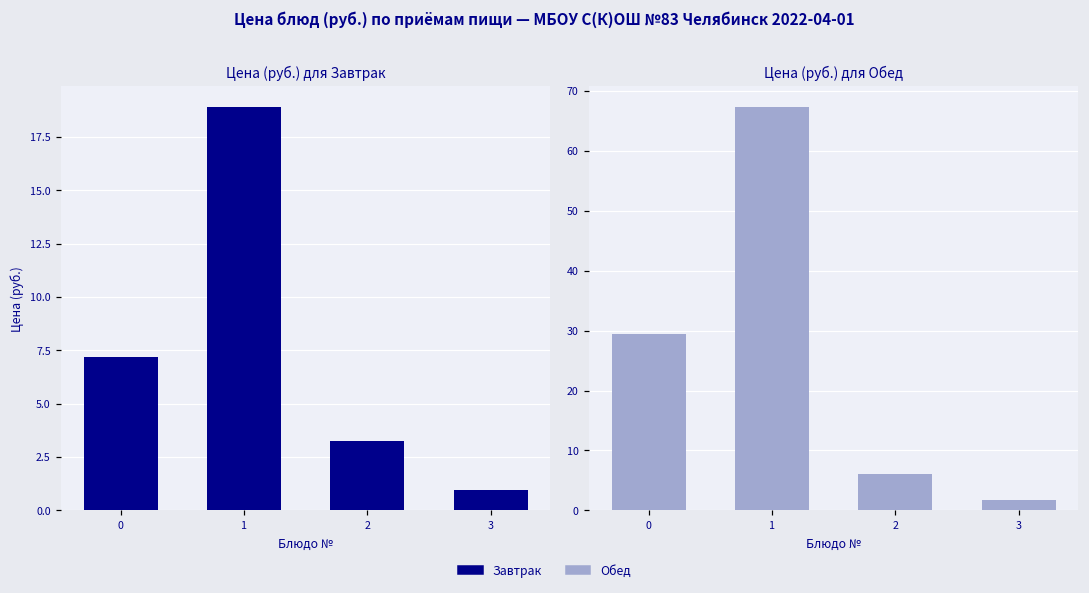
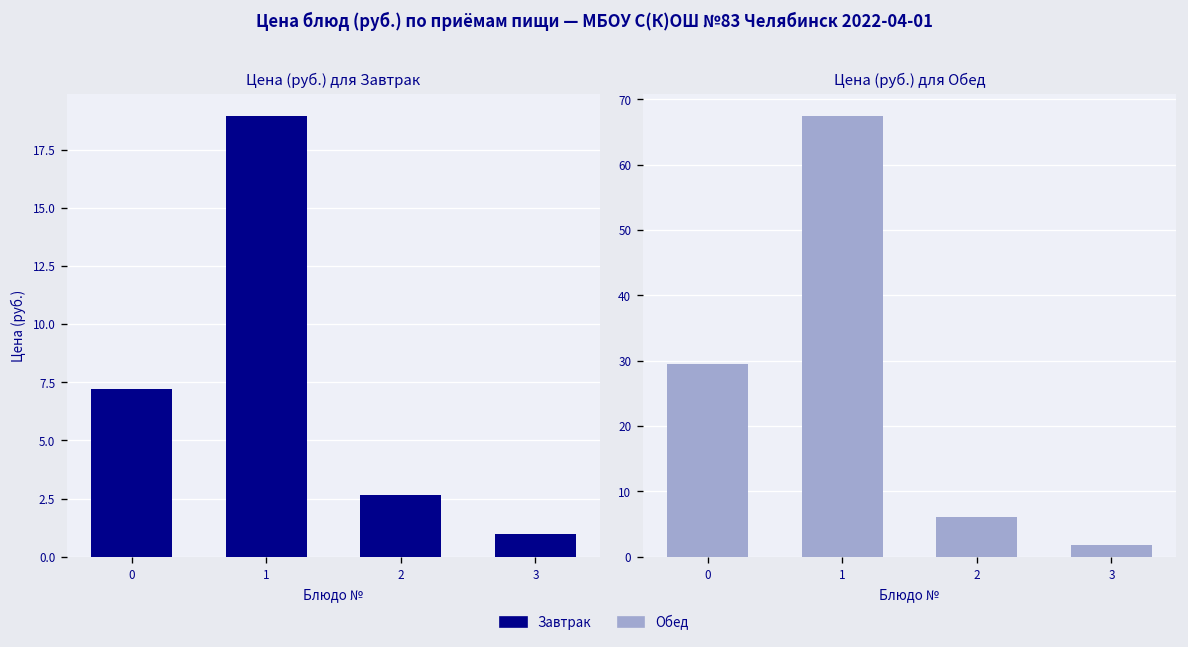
Цена (руб.) для Завтрак, 2: 3.2 -> 2.7
